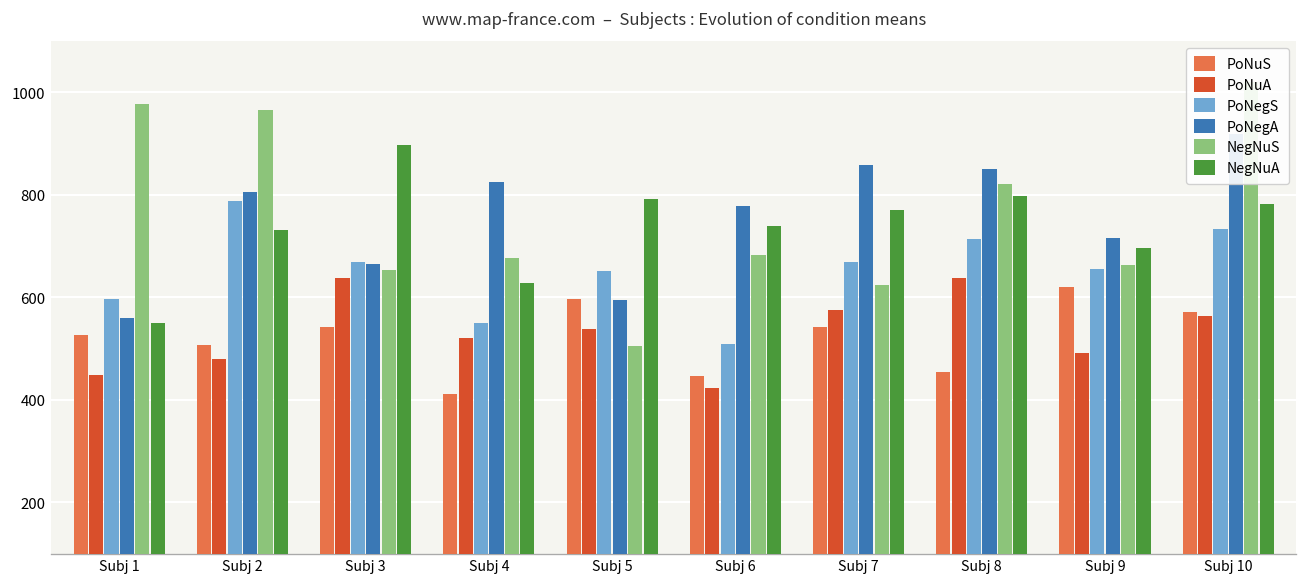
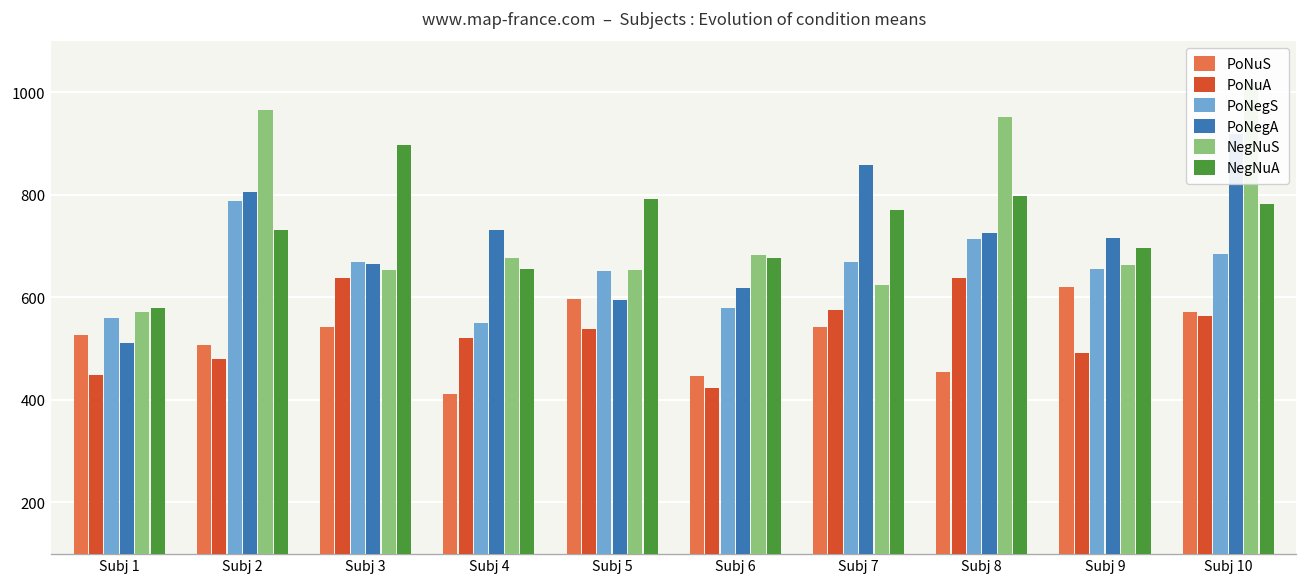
PoNegS, Subj 1: 600 -> 560
PoNegA, Subj 1: 560 -> 510
NegNuS, Subj 1: 980 -> 570
NegNuA, Subj 1: 550 -> 580
PoNegA, Subj 4: 820 -> 730
NegNuA, Subj 4: 630 -> 660
NegNuS, Subj 5: 500 -> 650
PoNegS, Subj 6: 510 -> 580
PoNegA, Subj 6: 780 -> 620
NegNuA, Subj 6: 740 -> 680
PoNegA, Subj 8: 850 -> 720
NegNuS, Subj 8: 820 -> 950
PoNegS, Subj 10: 730 -> 680
